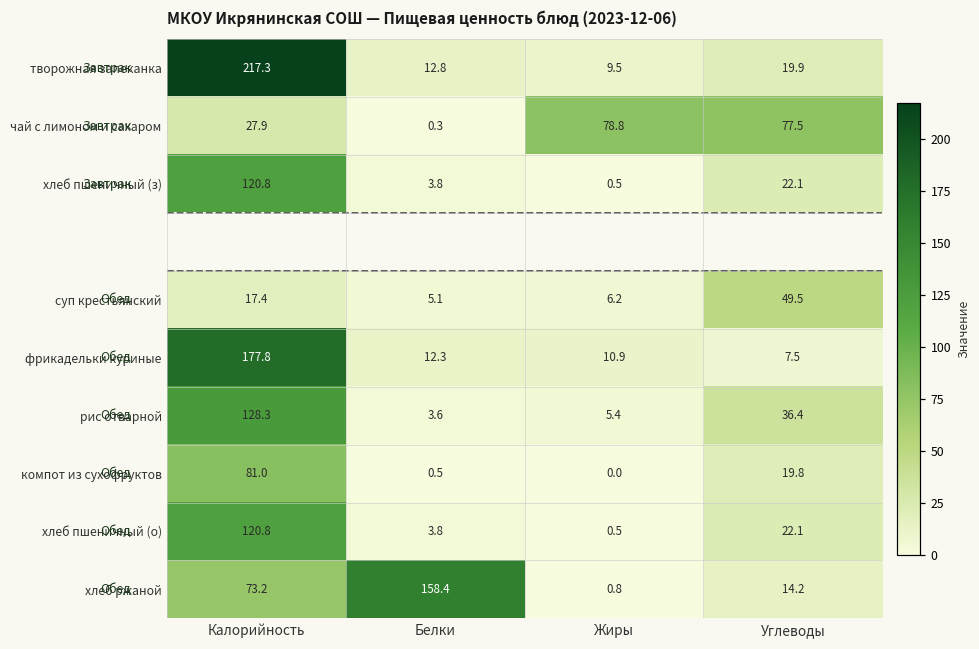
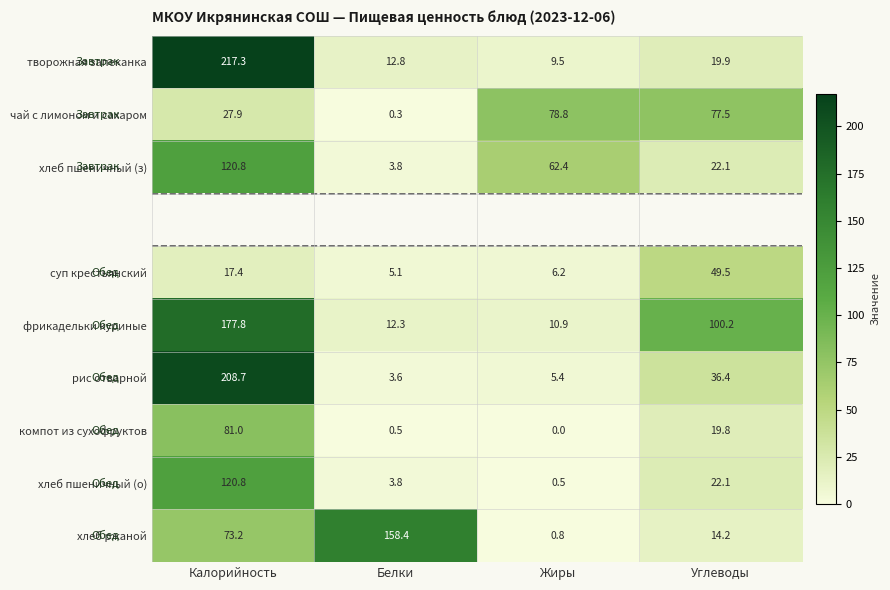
хлеб пшеничный (з), Жиры: 0.5 -> 62.4
фрикадельки куриные, Углеводы: 7.5 -> 100.2
рис отварной, Калорийность: 128.3 -> 208.7
